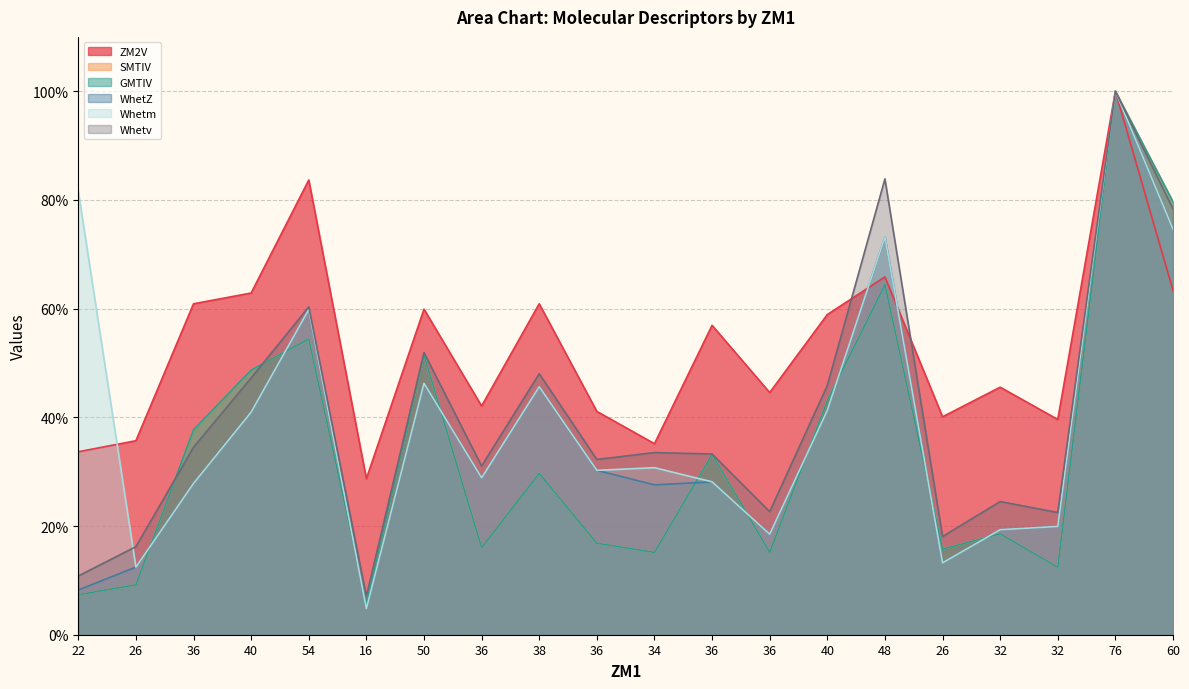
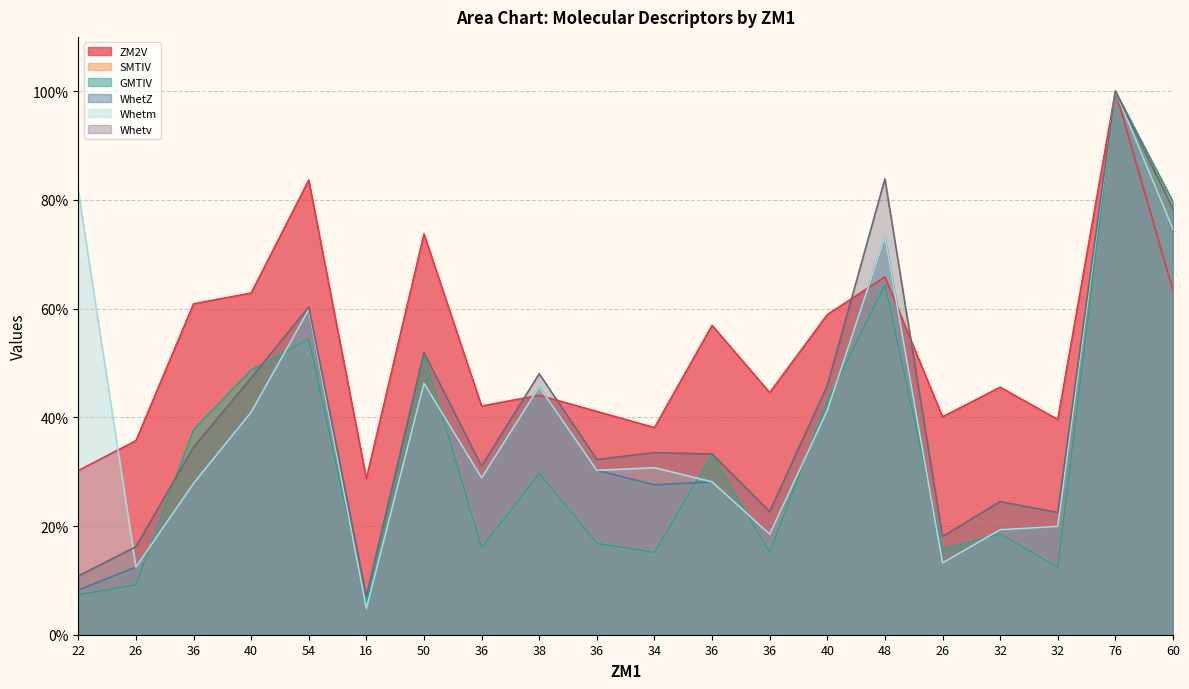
ZM2V, 22: 34% -> 30%
ZM2V, 50: 60% -> 74%
ZM2V, 38: 61% -> 44%
ZM2V, 34: 35% -> 38%
